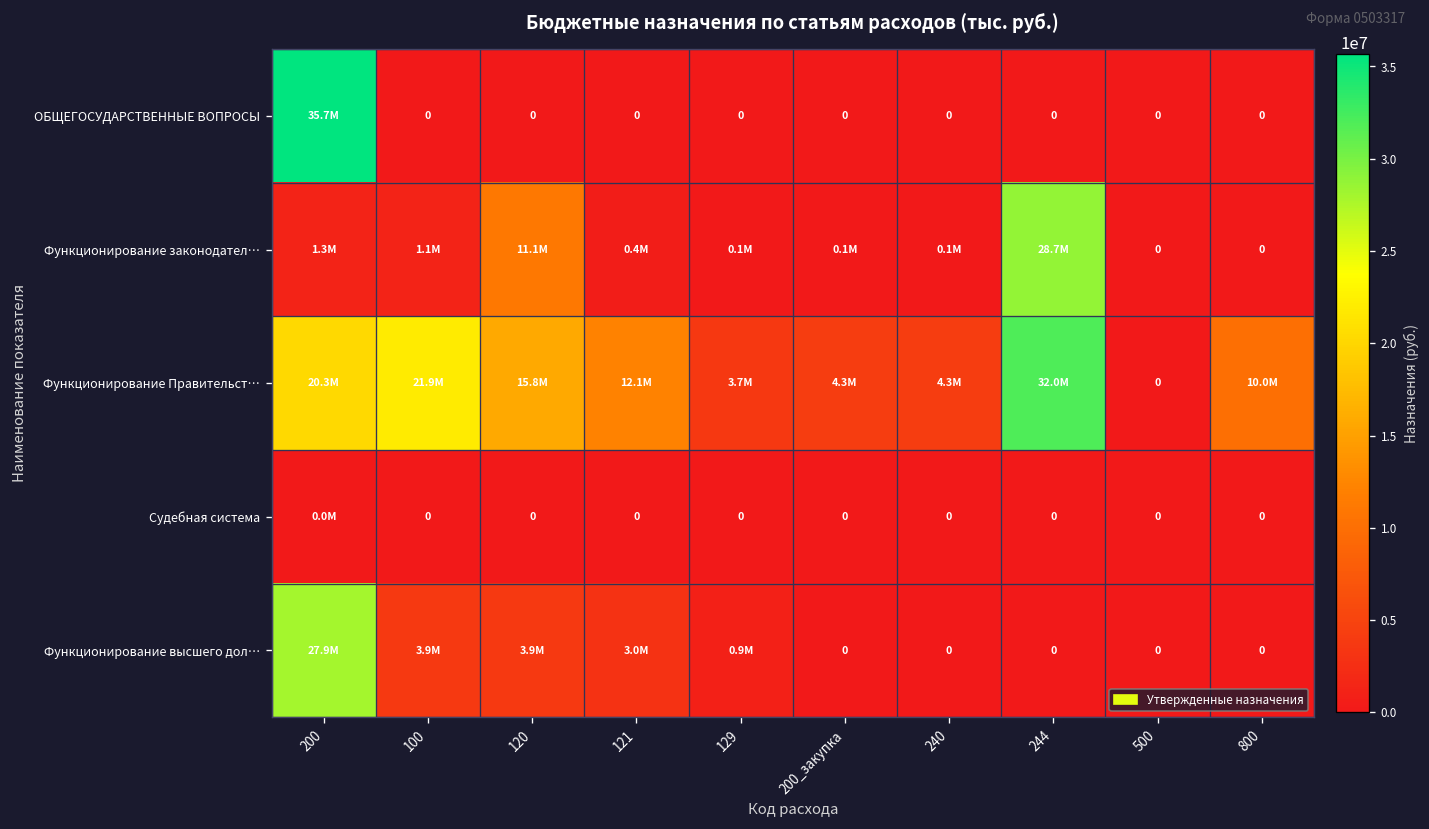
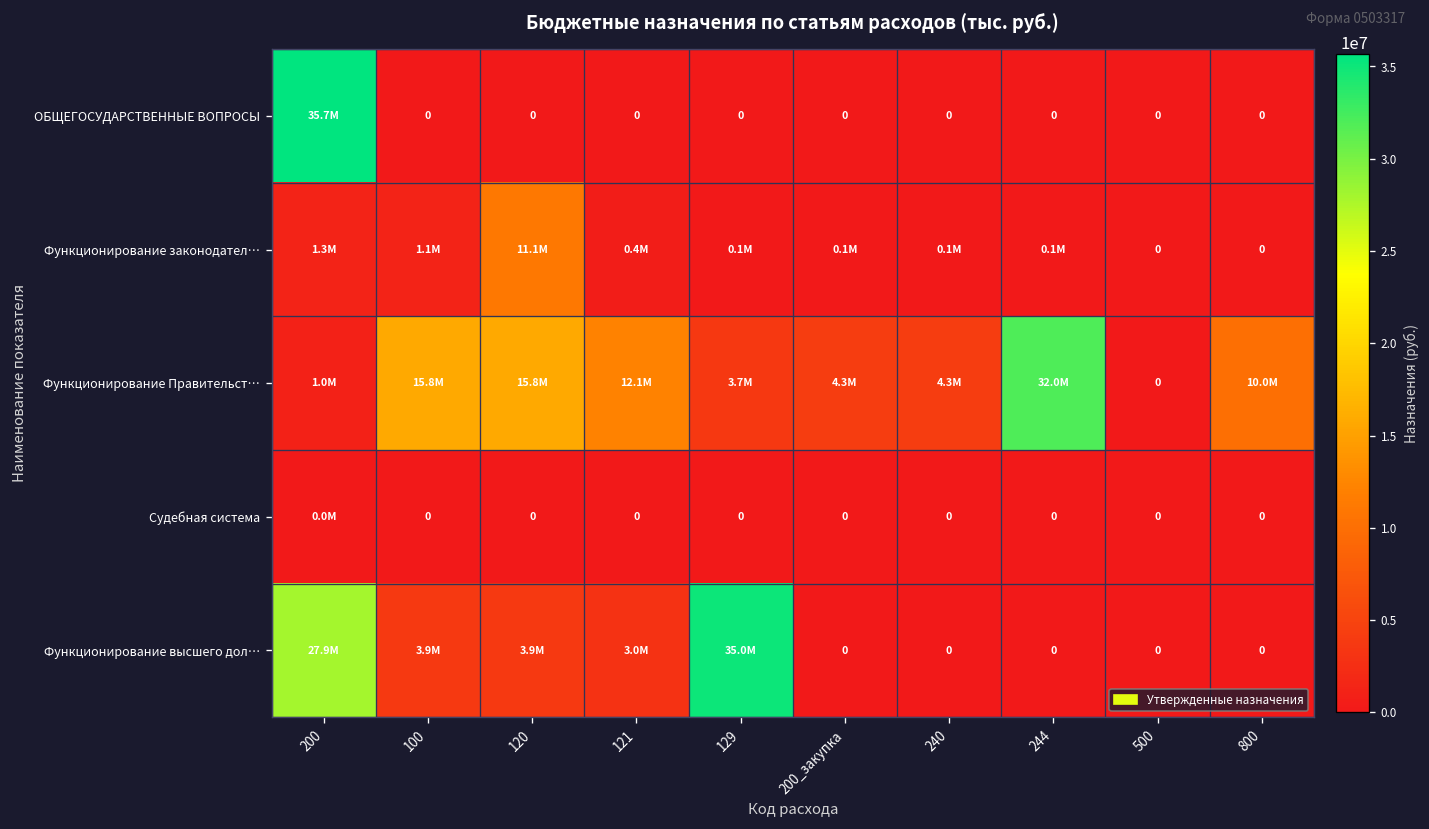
Функционирование законодател…, 244: 28.7M -> 0.1M
Функционирование Правительст…, 200: 20.3M -> 1.0M
Функционирование Правительст…, 100: 21.9M -> 15.8M
Функционирование высшего дол…, 129: 0.9M -> 35.0M
